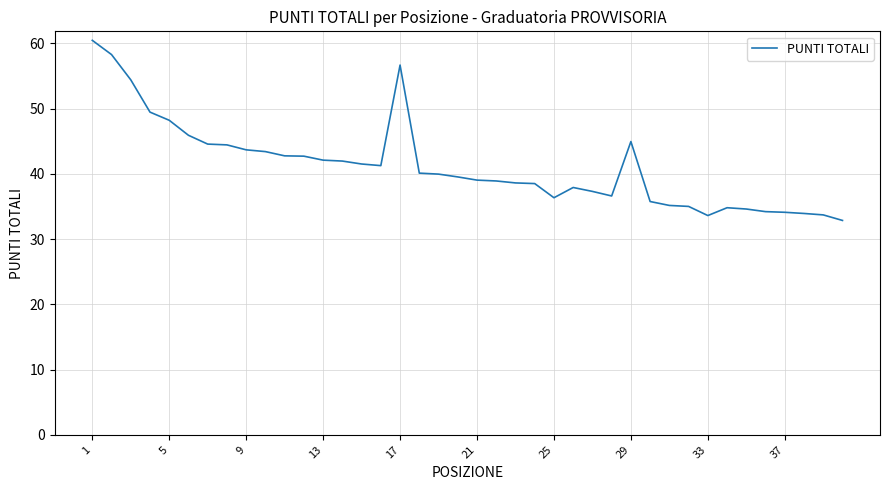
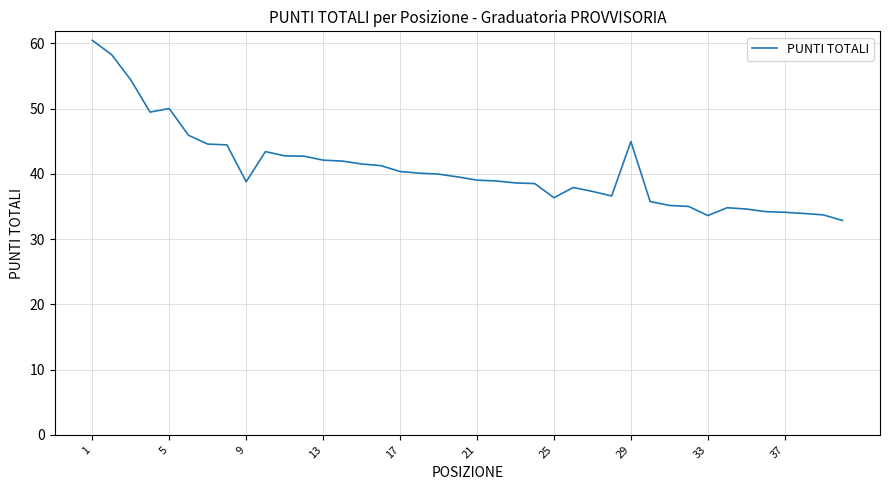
5: 48 -> 50
9: 44 -> 39
17: 57 -> 40
